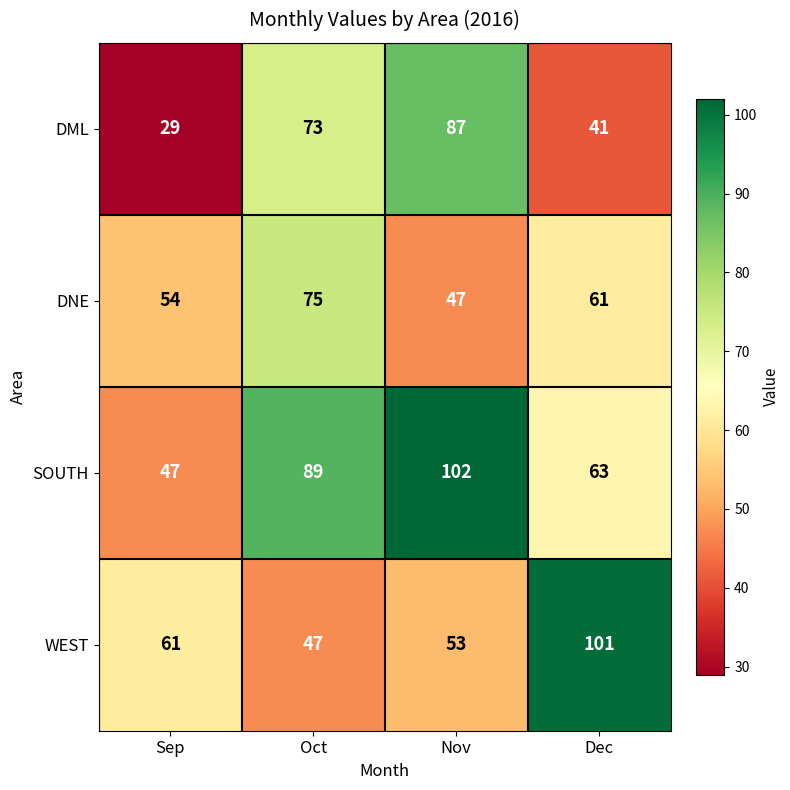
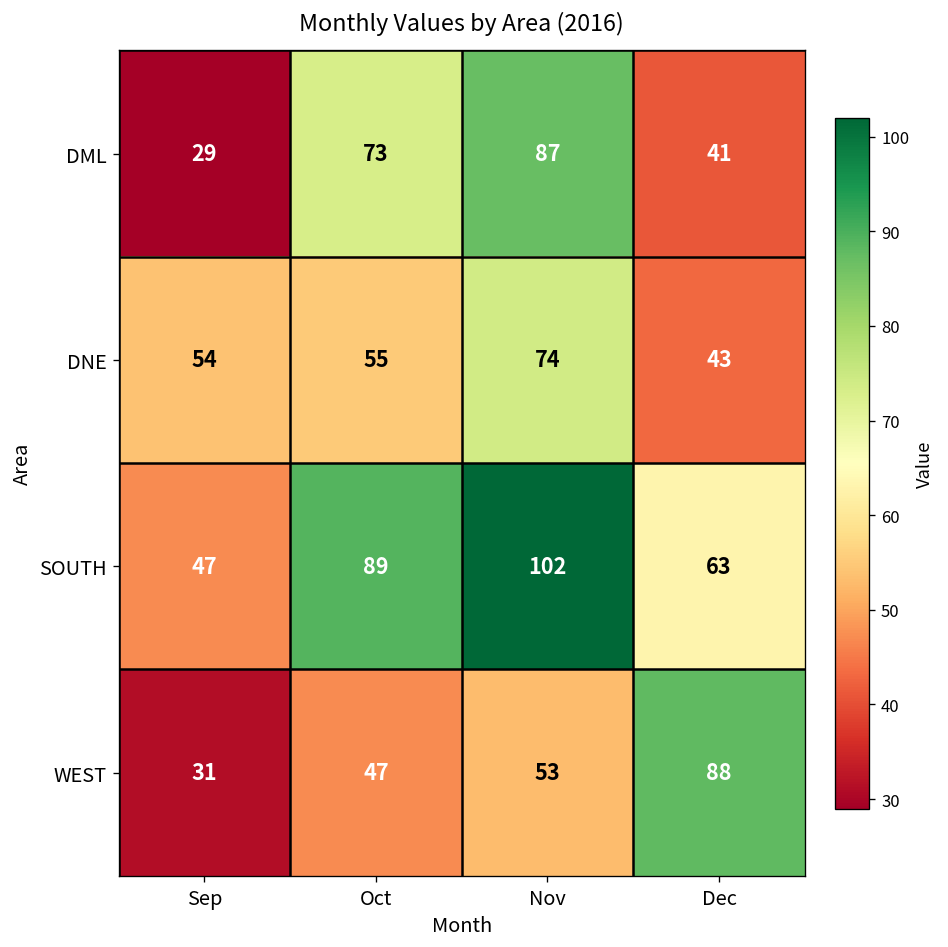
DNE, Oct: 75 -> 55
DNE, Nov: 47 -> 74
DNE, Dec: 61 -> 43
WEST, Sep: 61 -> 31
WEST, Dec: 101 -> 88
